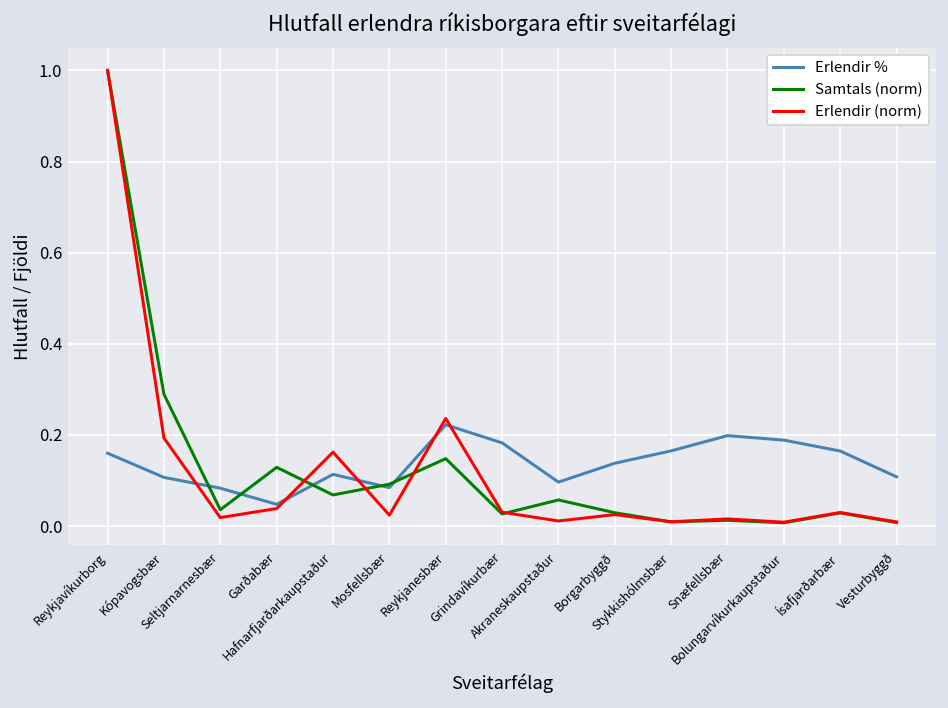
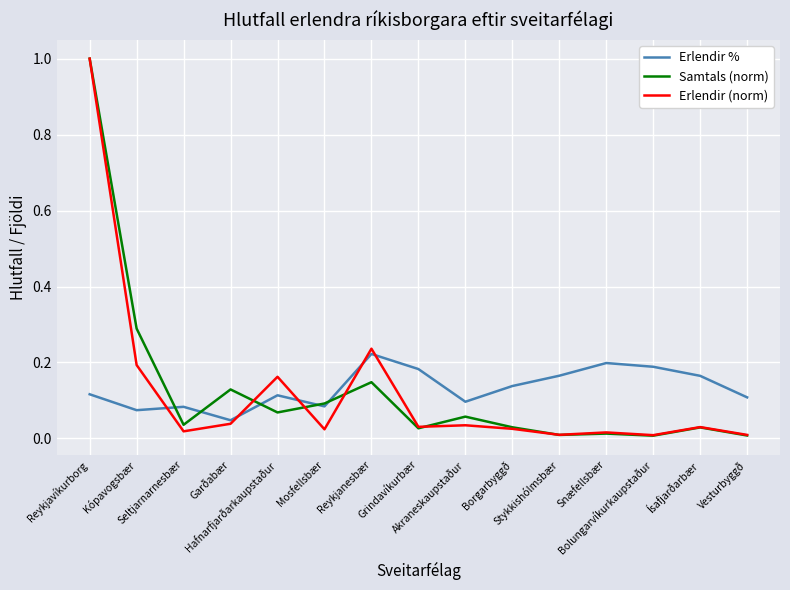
Erlendir %, Reykjavíkurborg: 0.16 -> 0.12
Erlendir %, Kópavogsbær: 0.11 -> 0.07
Erlendir (norm), Akraneskaupstaður: 0.01 -> 0.03
